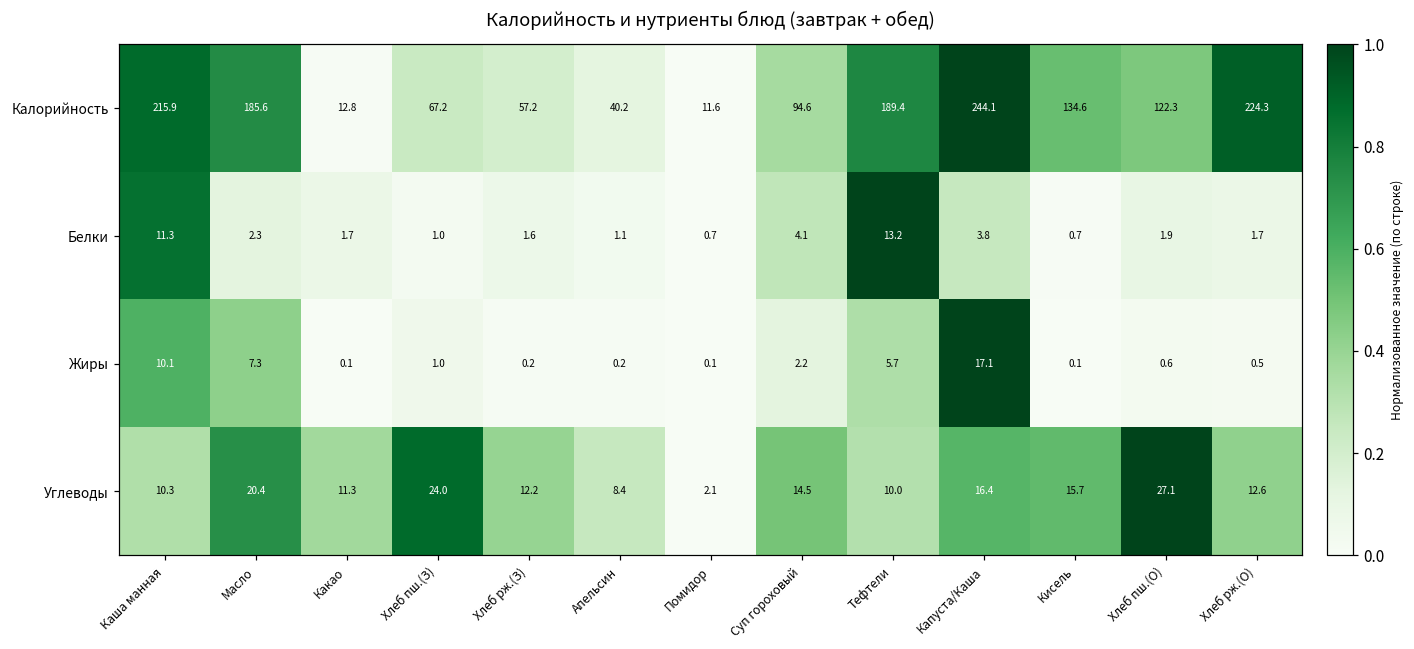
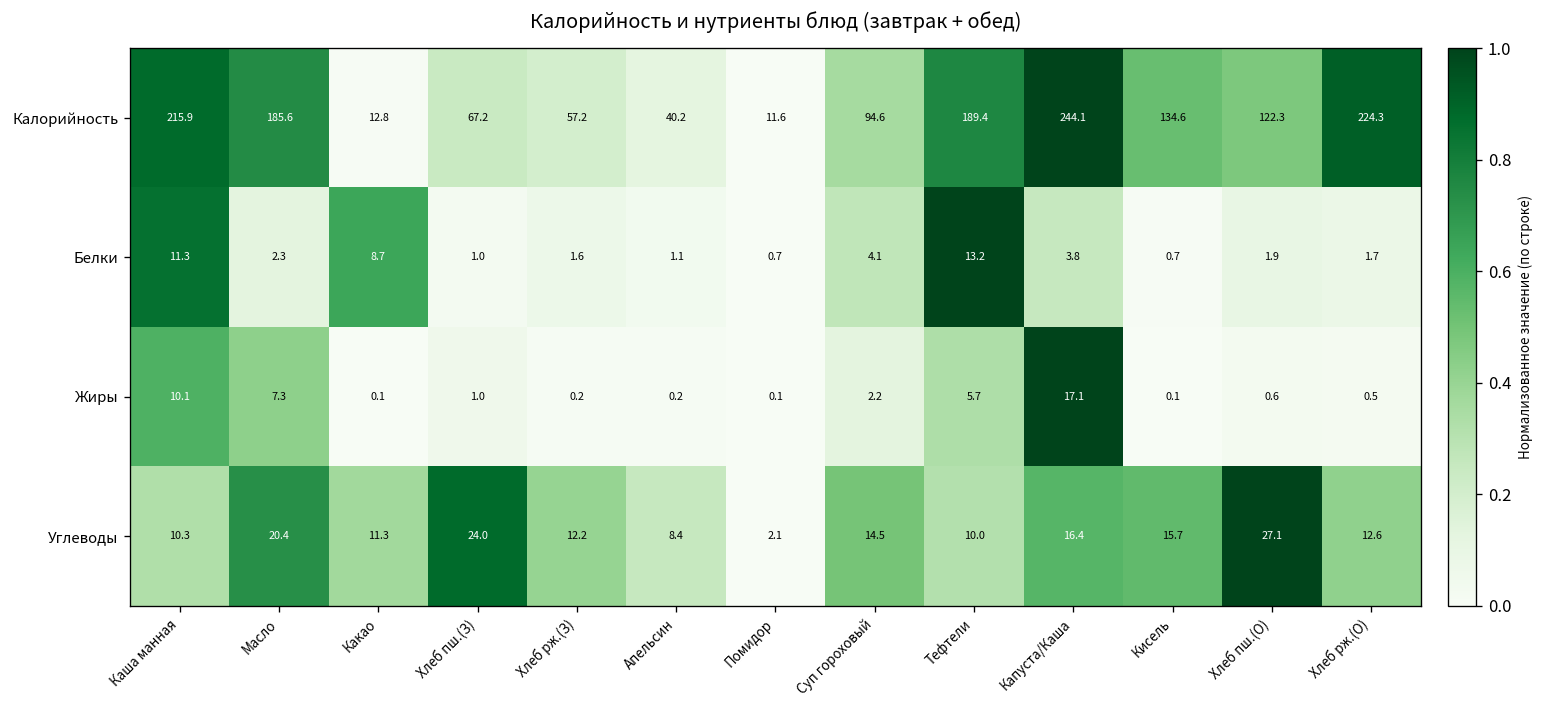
Белки, Какао: 1.7 -> 8.7
